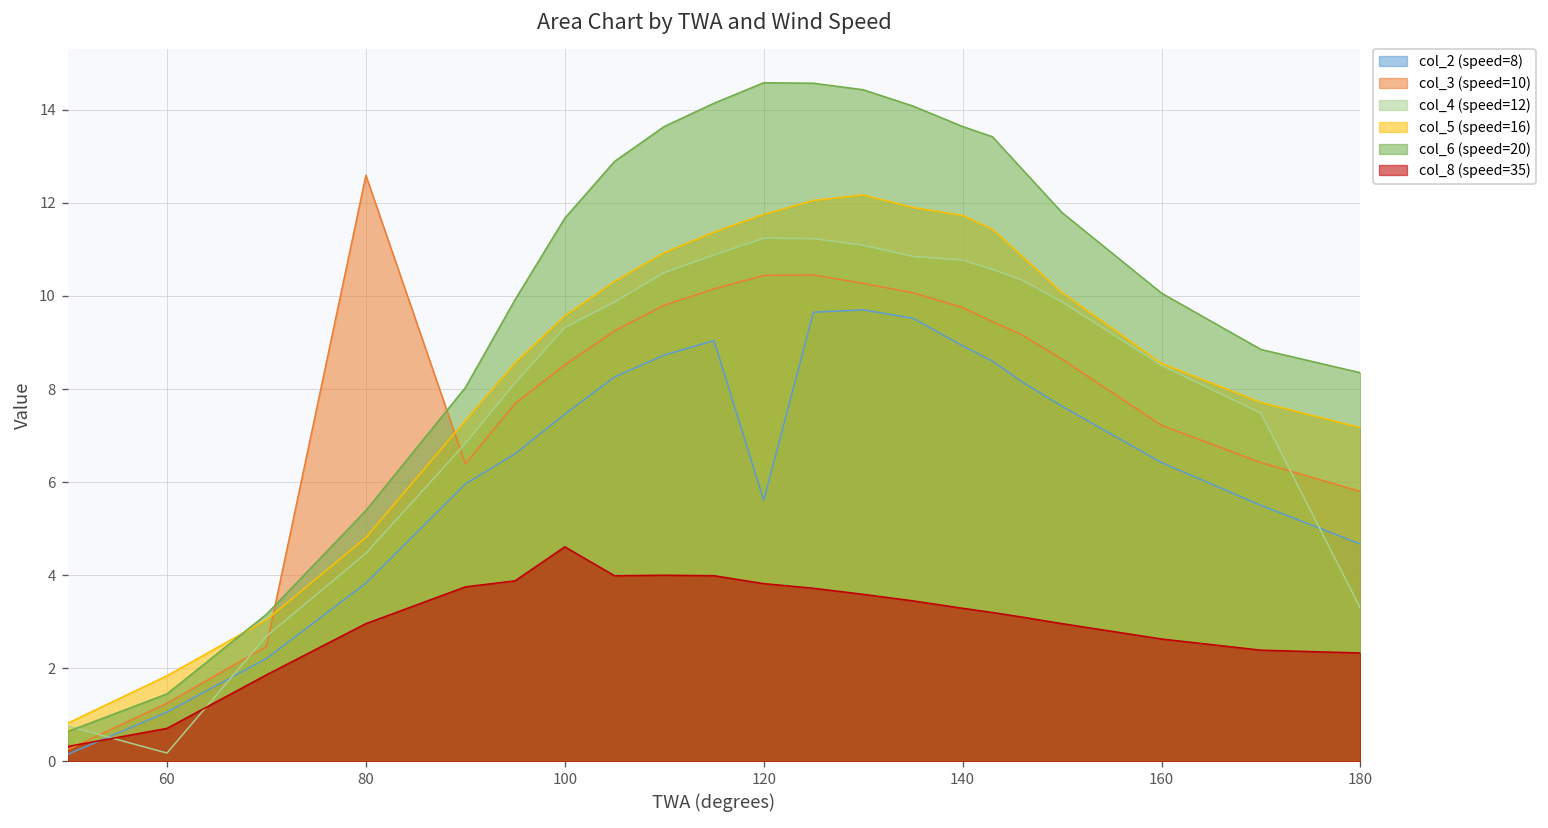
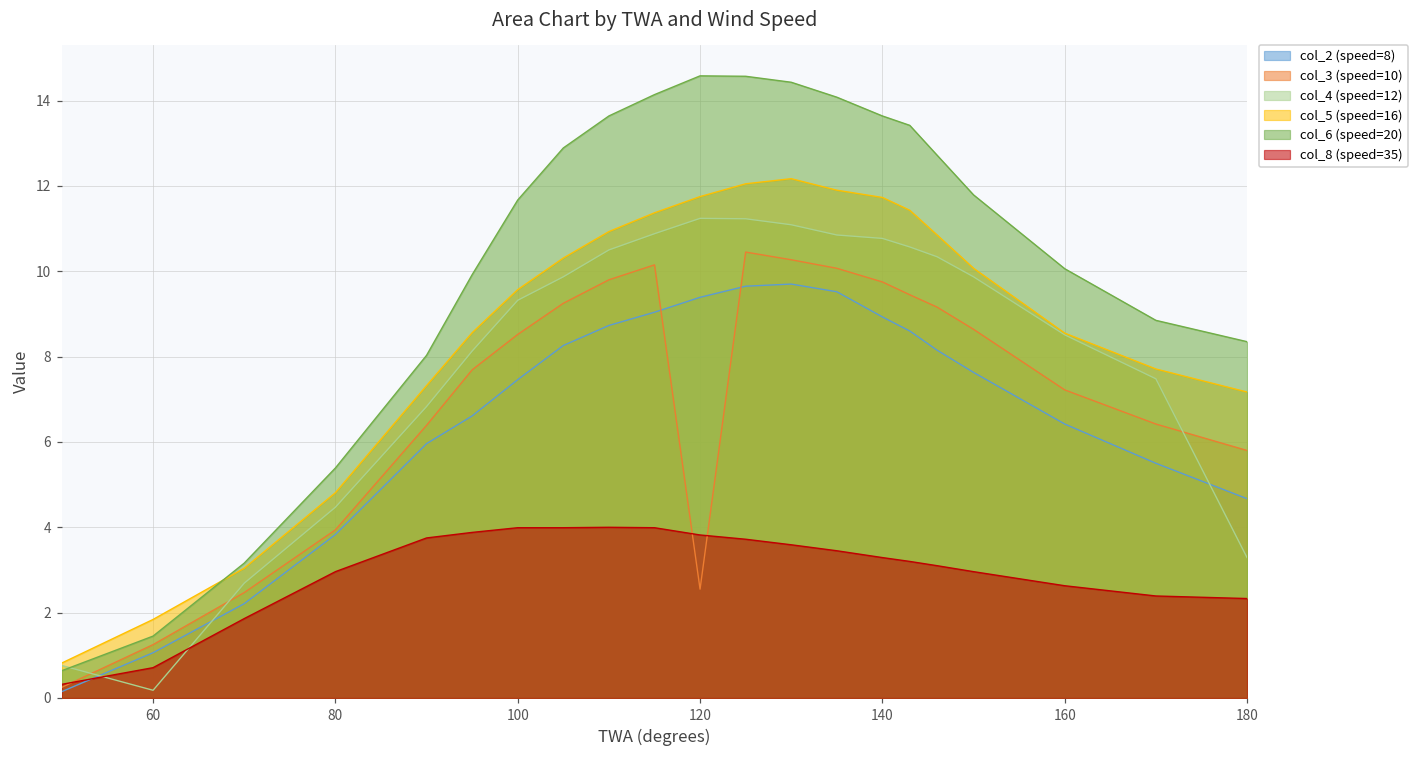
col_3 (speed=10), 80: 12.6 -> 3.9
col_8 (speed=35), 100: 4.6 -> 4.0
col_2 (speed=8), 120: 5.6 -> 9.4
col_3 (speed=10), 120: 10.4 -> 2.6
